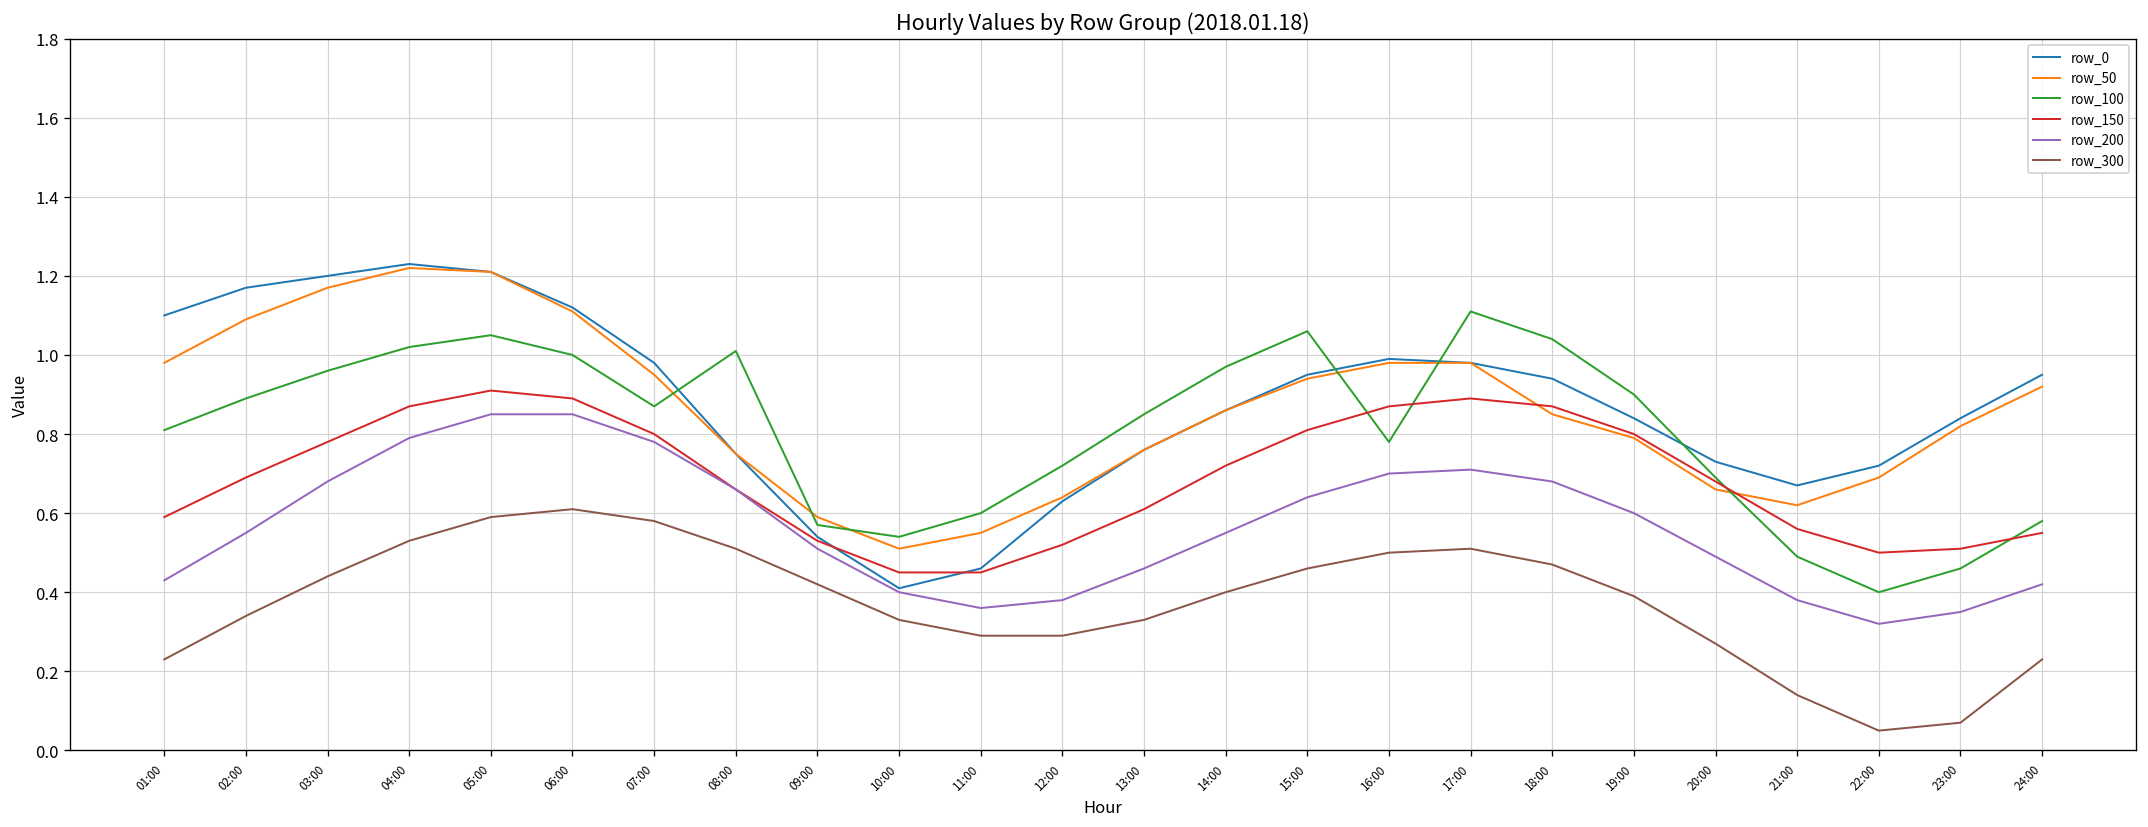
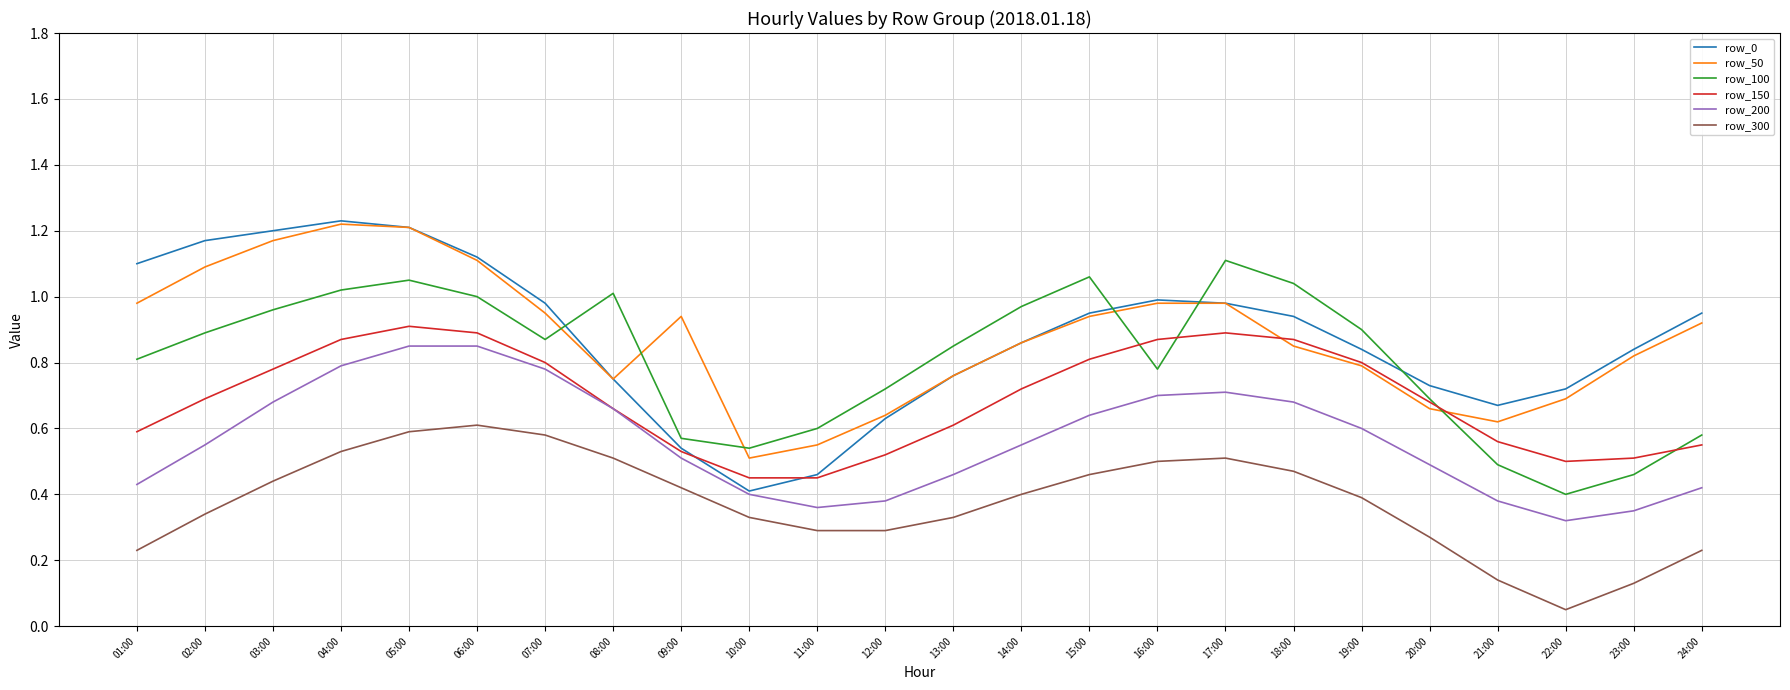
row_50, 09:00: 0.59 -> 0.94
row_300, 23:00: 0.07 -> 0.13
